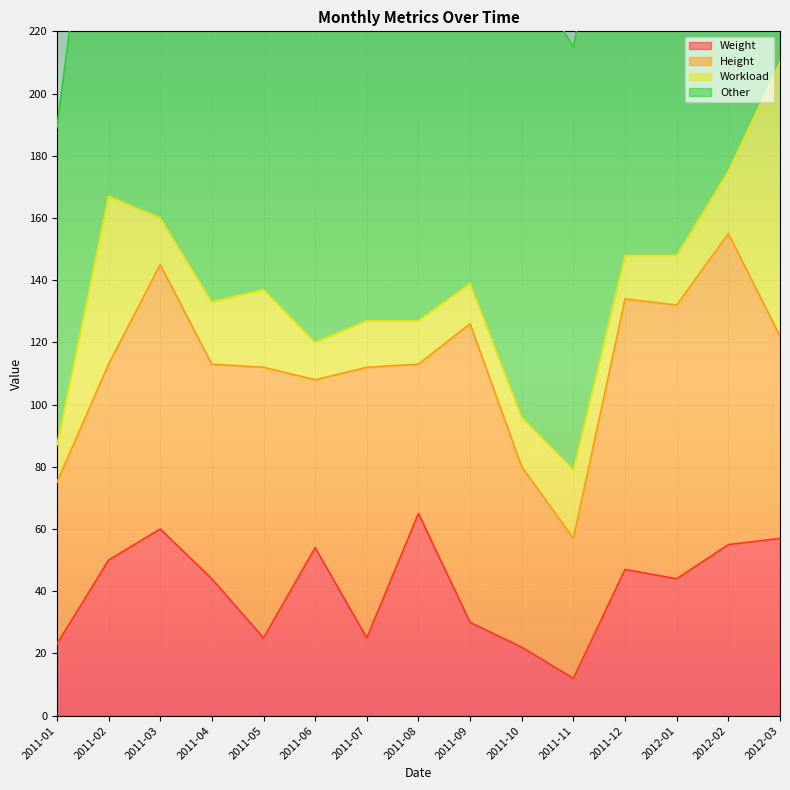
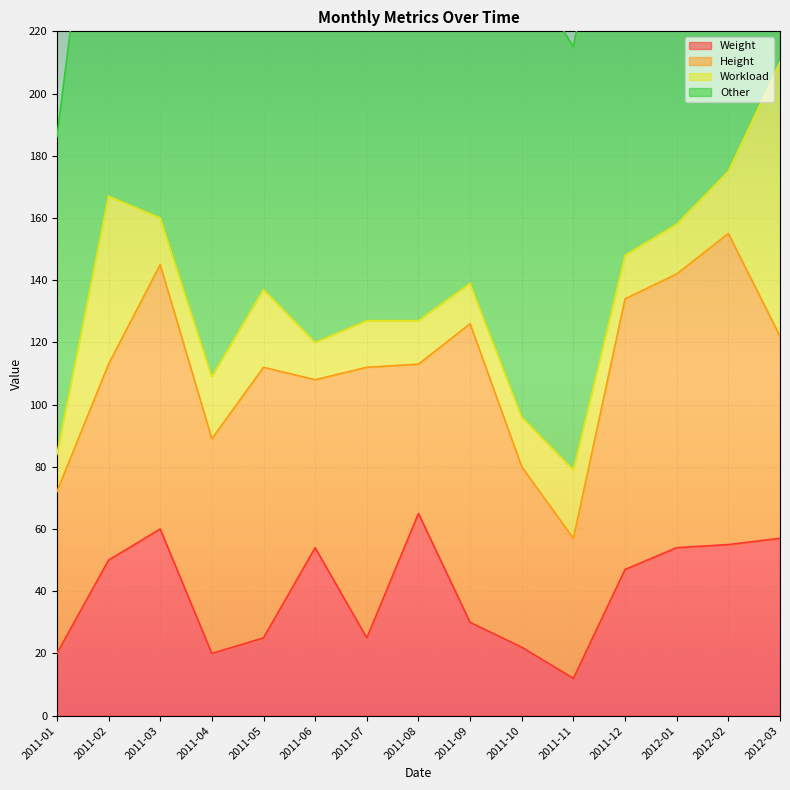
Weight, 2011-01: 23 -> 20
Weight, 2011-04: 44 -> 20
Weight, 2012-01: 44 -> 54
